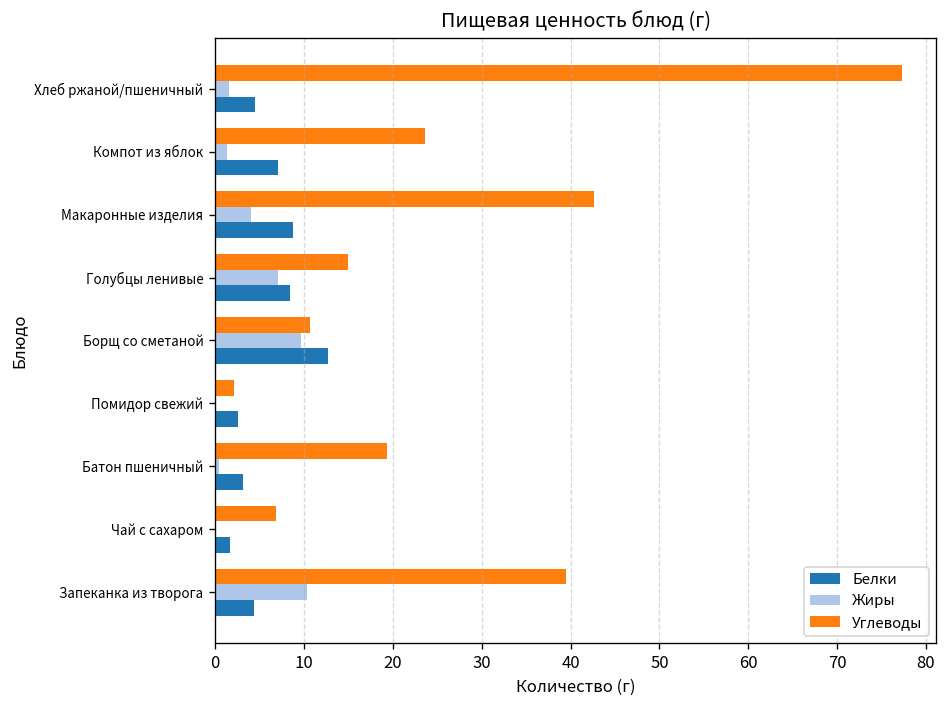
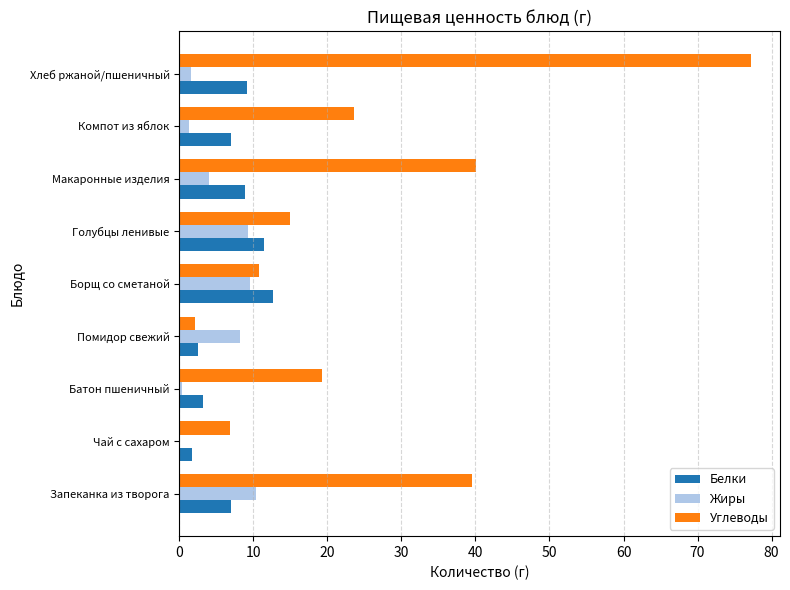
Белки, Хлеб ржаной/пшеничный: 4 -> 9
Углеводы, Макаронные изделия: 43 -> 40
Жиры, Голубцы ленивые: 7 -> 9
Белки, Голубцы ленивые: 8 -> 11
Жиры, Помидор свежий: 0 -> 8
Белки, Запеканка из творога: 4 -> 7
